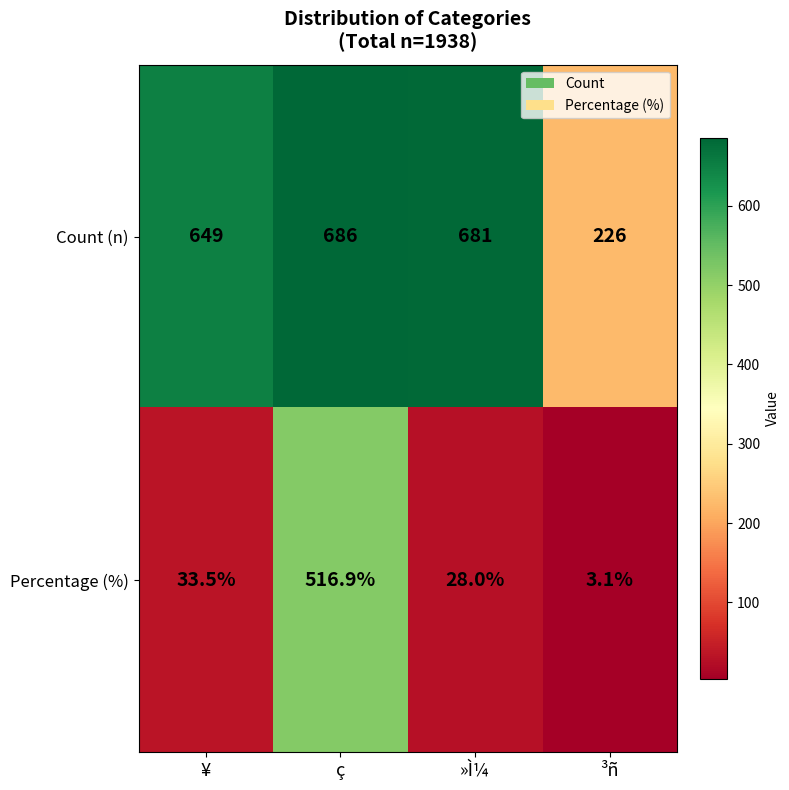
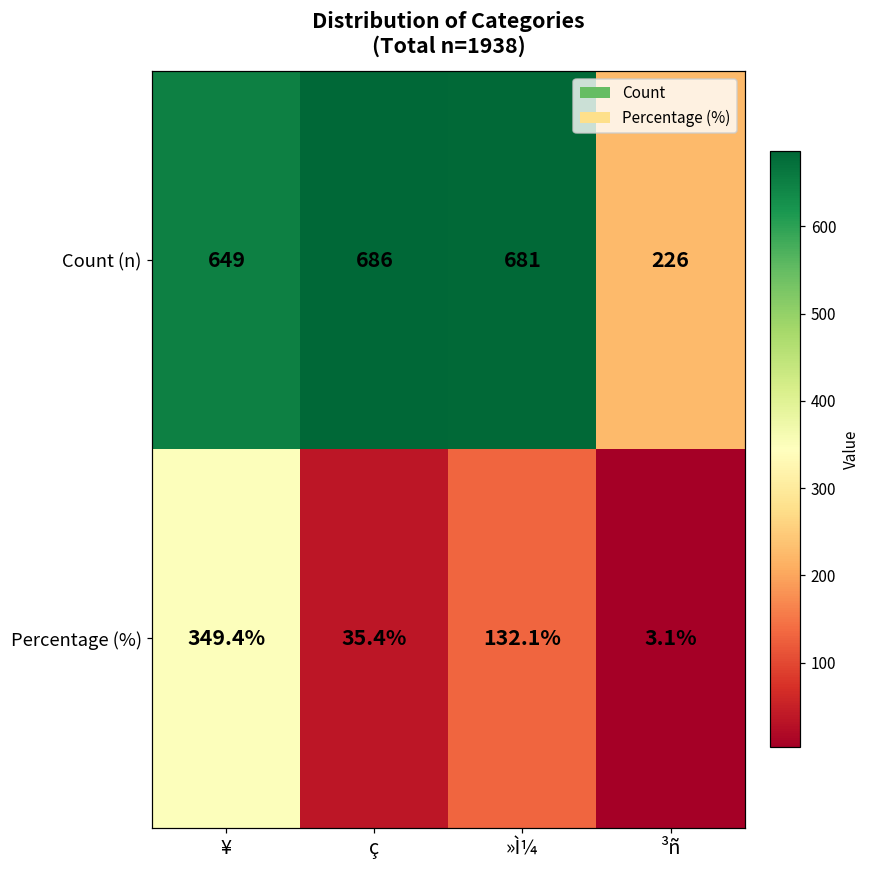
Percentage (%), ¥: 33.5% -> 349.4%
Percentage (%), ç: 516.9% -> 35.4%
Percentage (%), »Ì¼: 28.0% -> 132.1%
